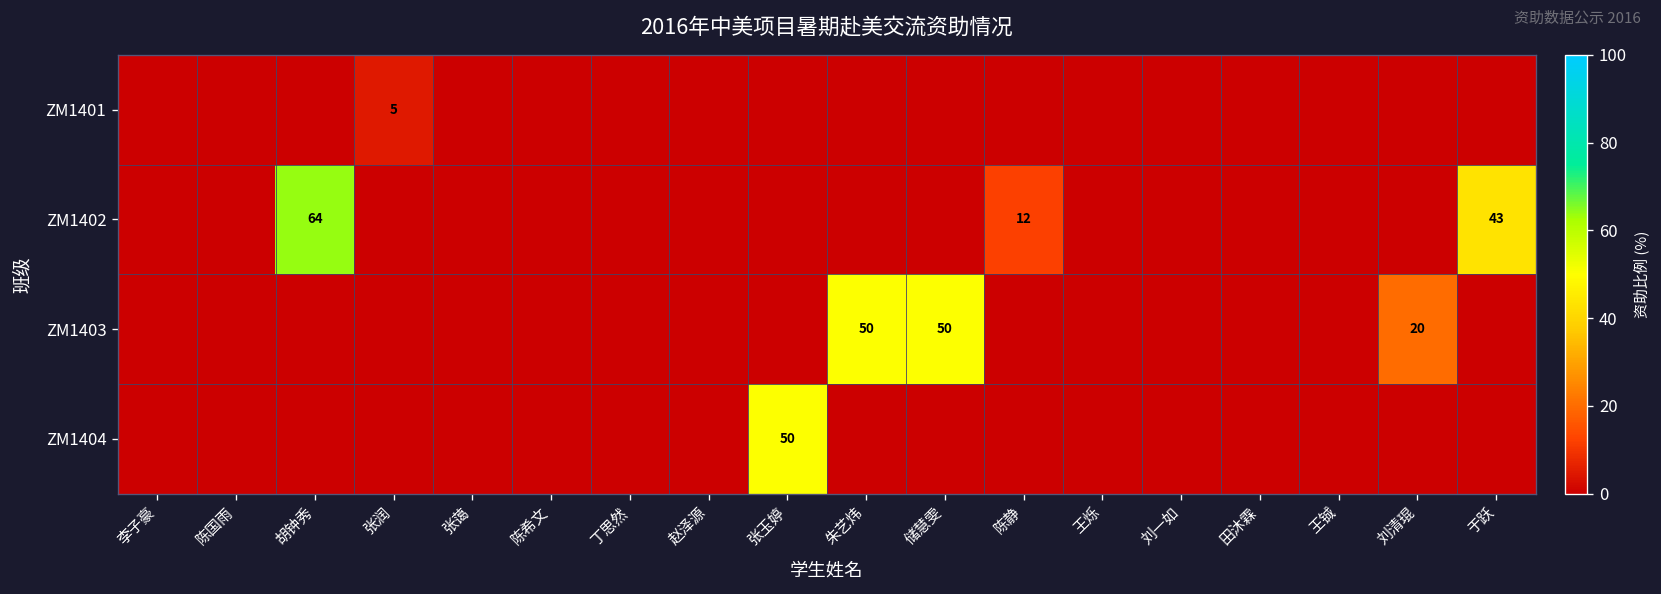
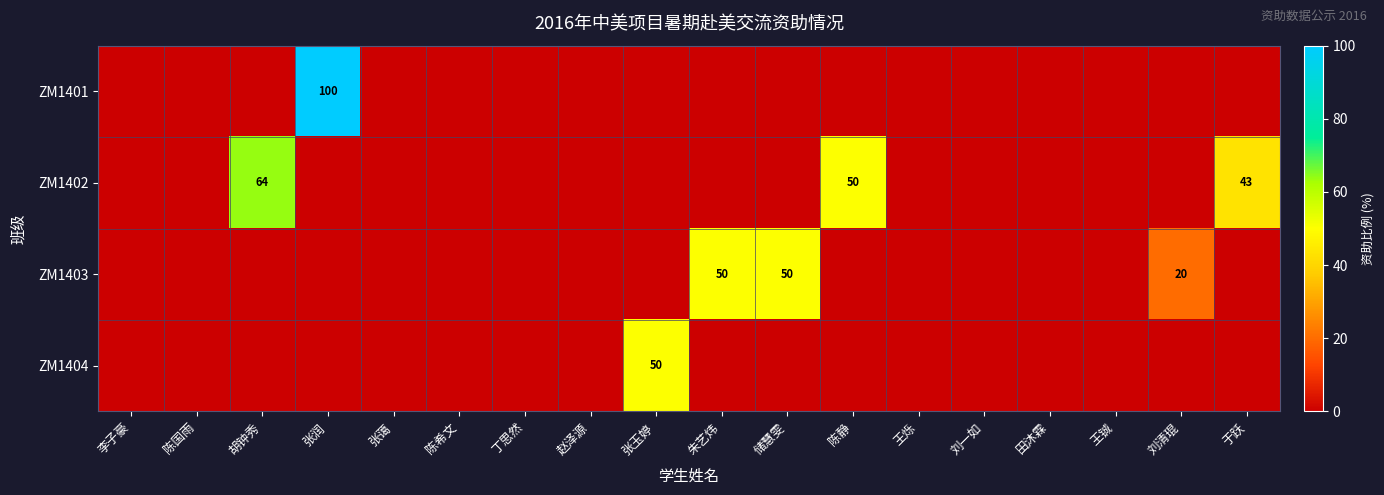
ZM1401, 张润: 5 -> 100
ZM1402, 陈静: 12 -> 50
